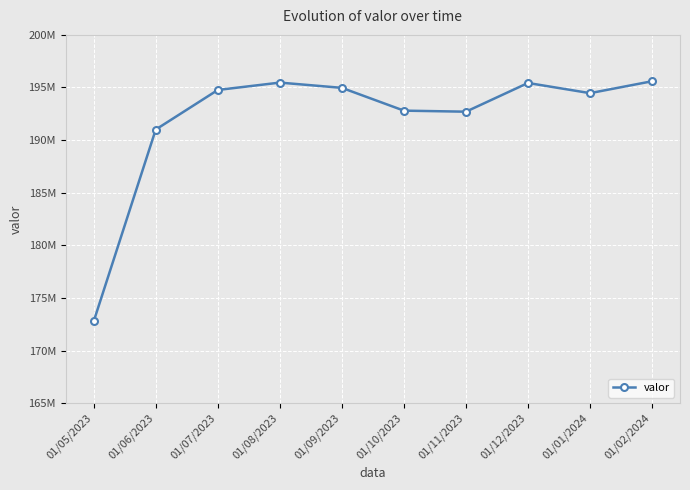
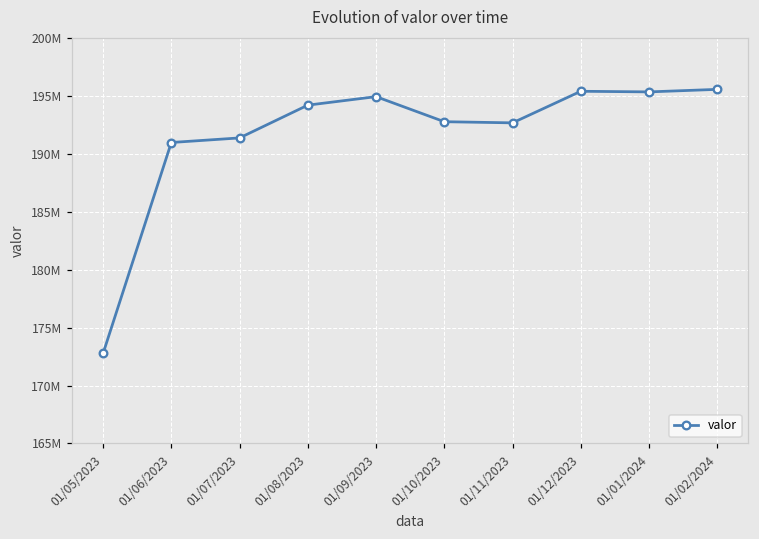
01/07/2023: 194800000 -> 191400000
01/08/2023: 195500000 -> 194200000
01/01/2024: 194500000 -> 195400000
